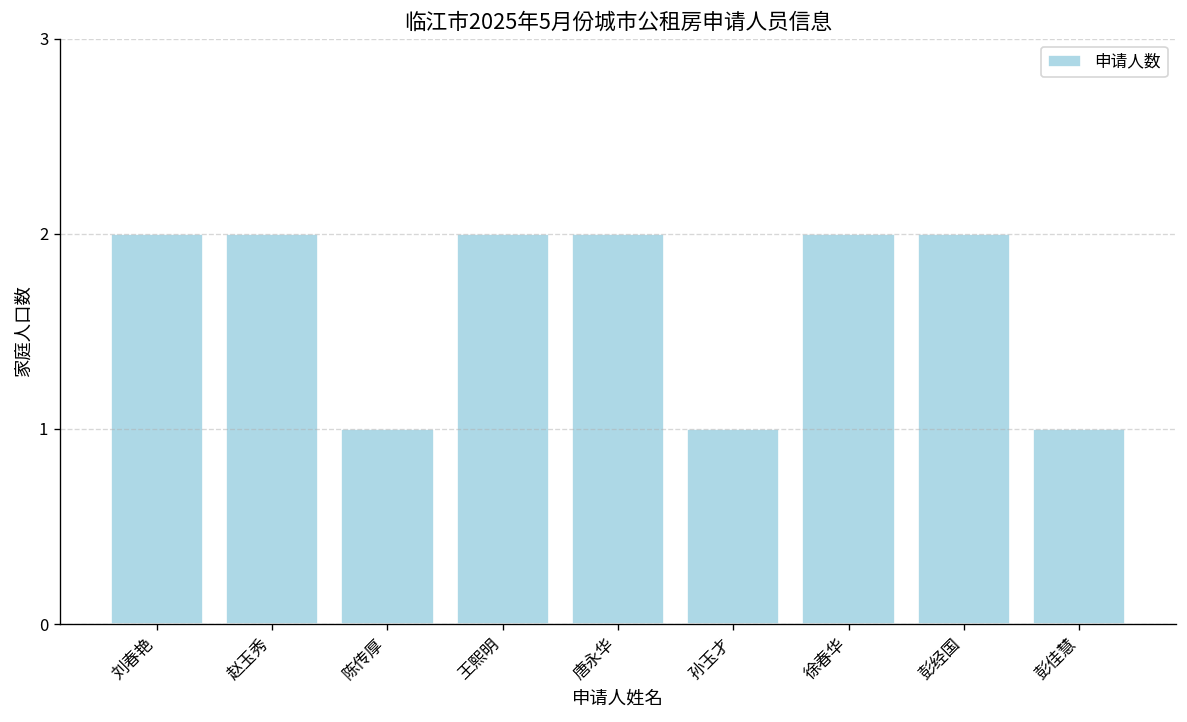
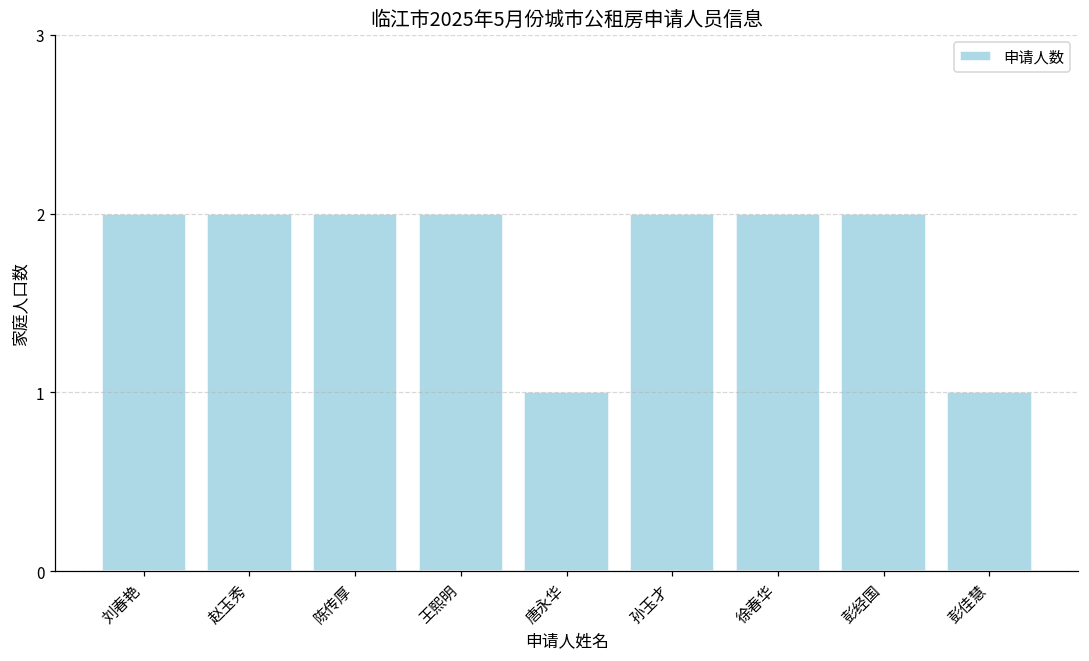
陈传厚: 1 -> 2
唐永华: 2 -> 1
孙玉才: 1 -> 2
